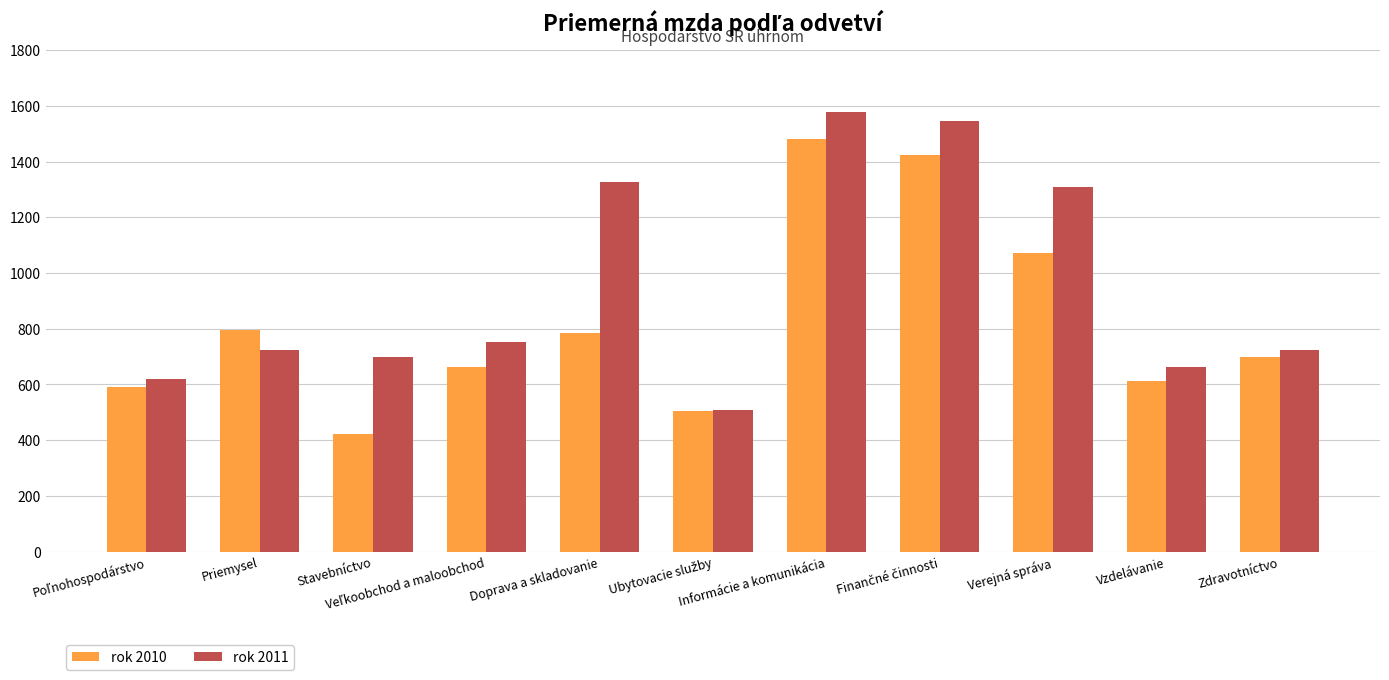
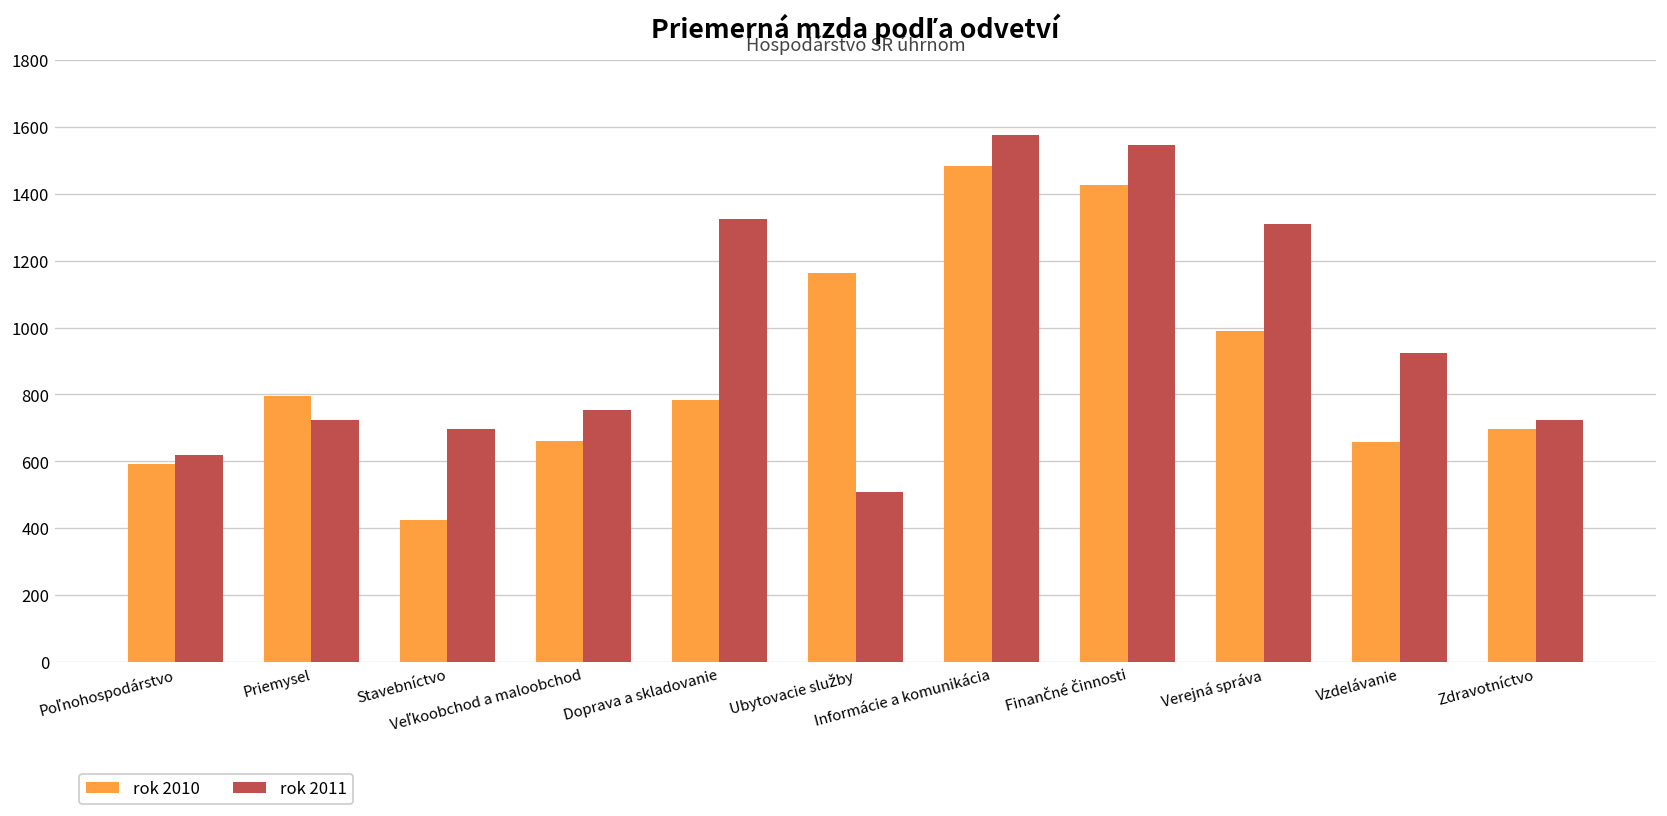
rok 2010, Ubytovacie služby: 500 -> 1160
rok 2010, Verejná správa: 1070 -> 990
rok 2010, Vzdelávanie: 610 -> 660
rok 2011, Vzdelávanie: 660 -> 920
